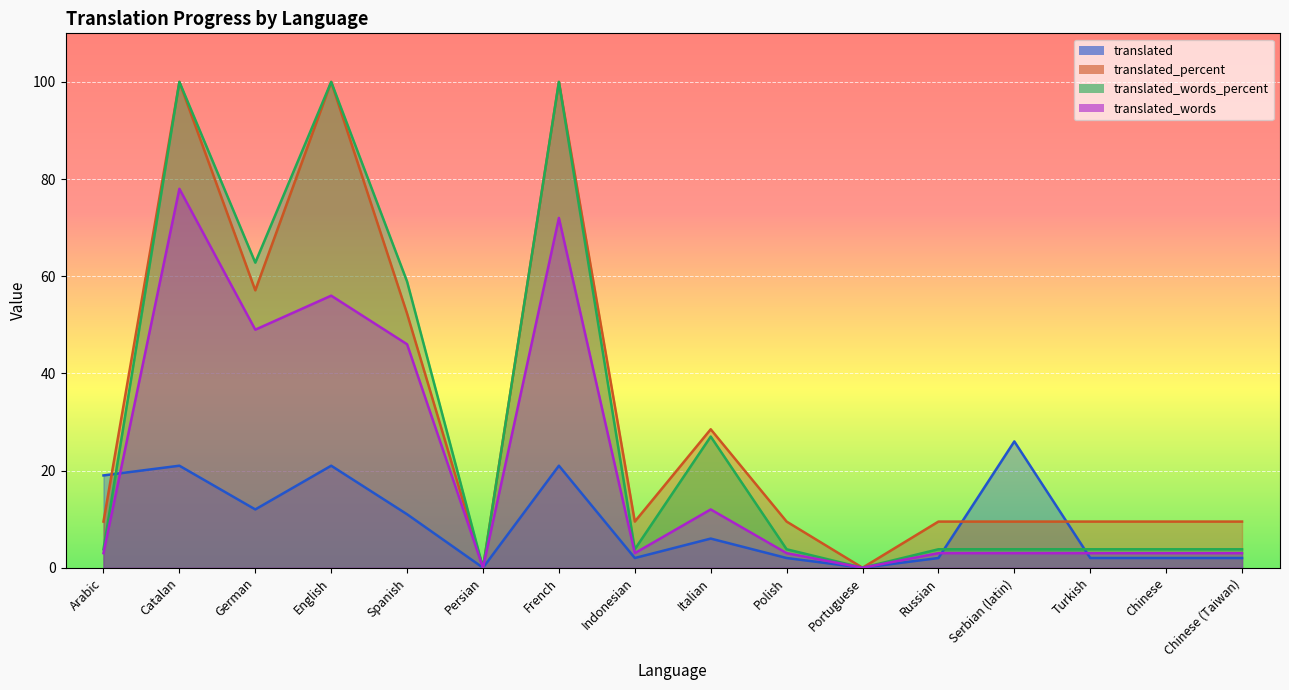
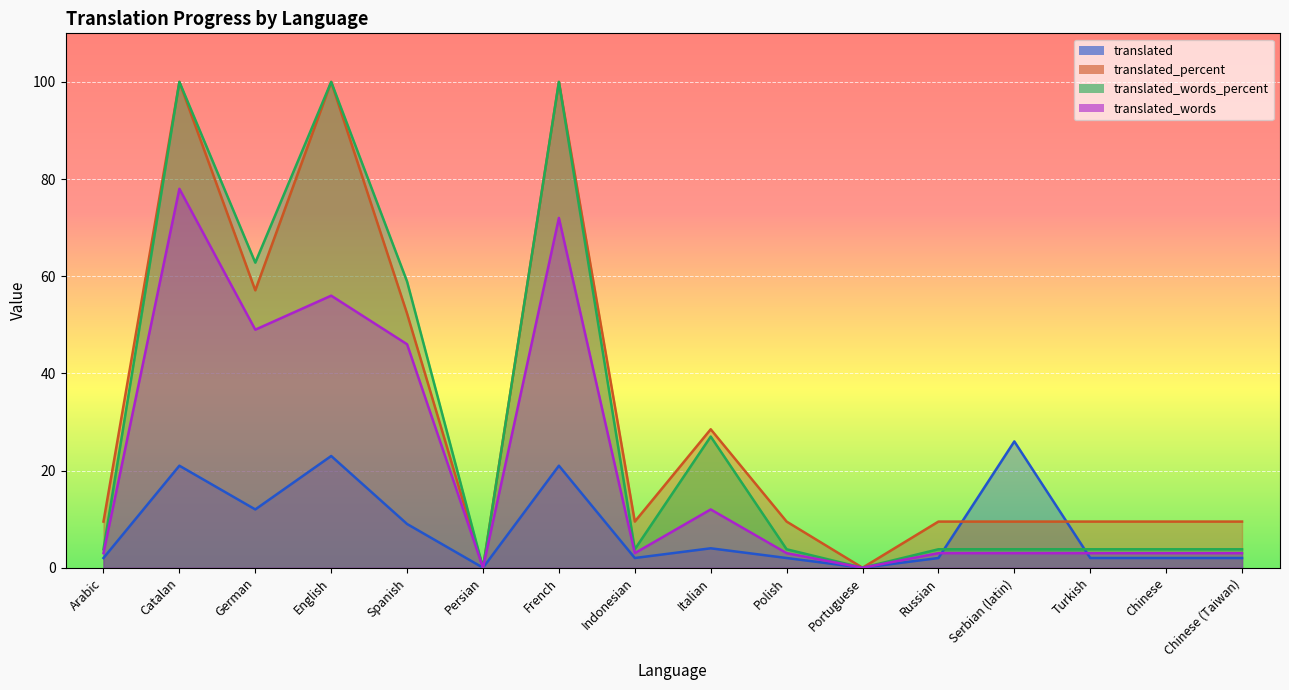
translated, Arabic: 19 -> 2
translated, English: 21 -> 23
translated, Spanish: 11 -> 9
translated, Italian: 6 -> 4
